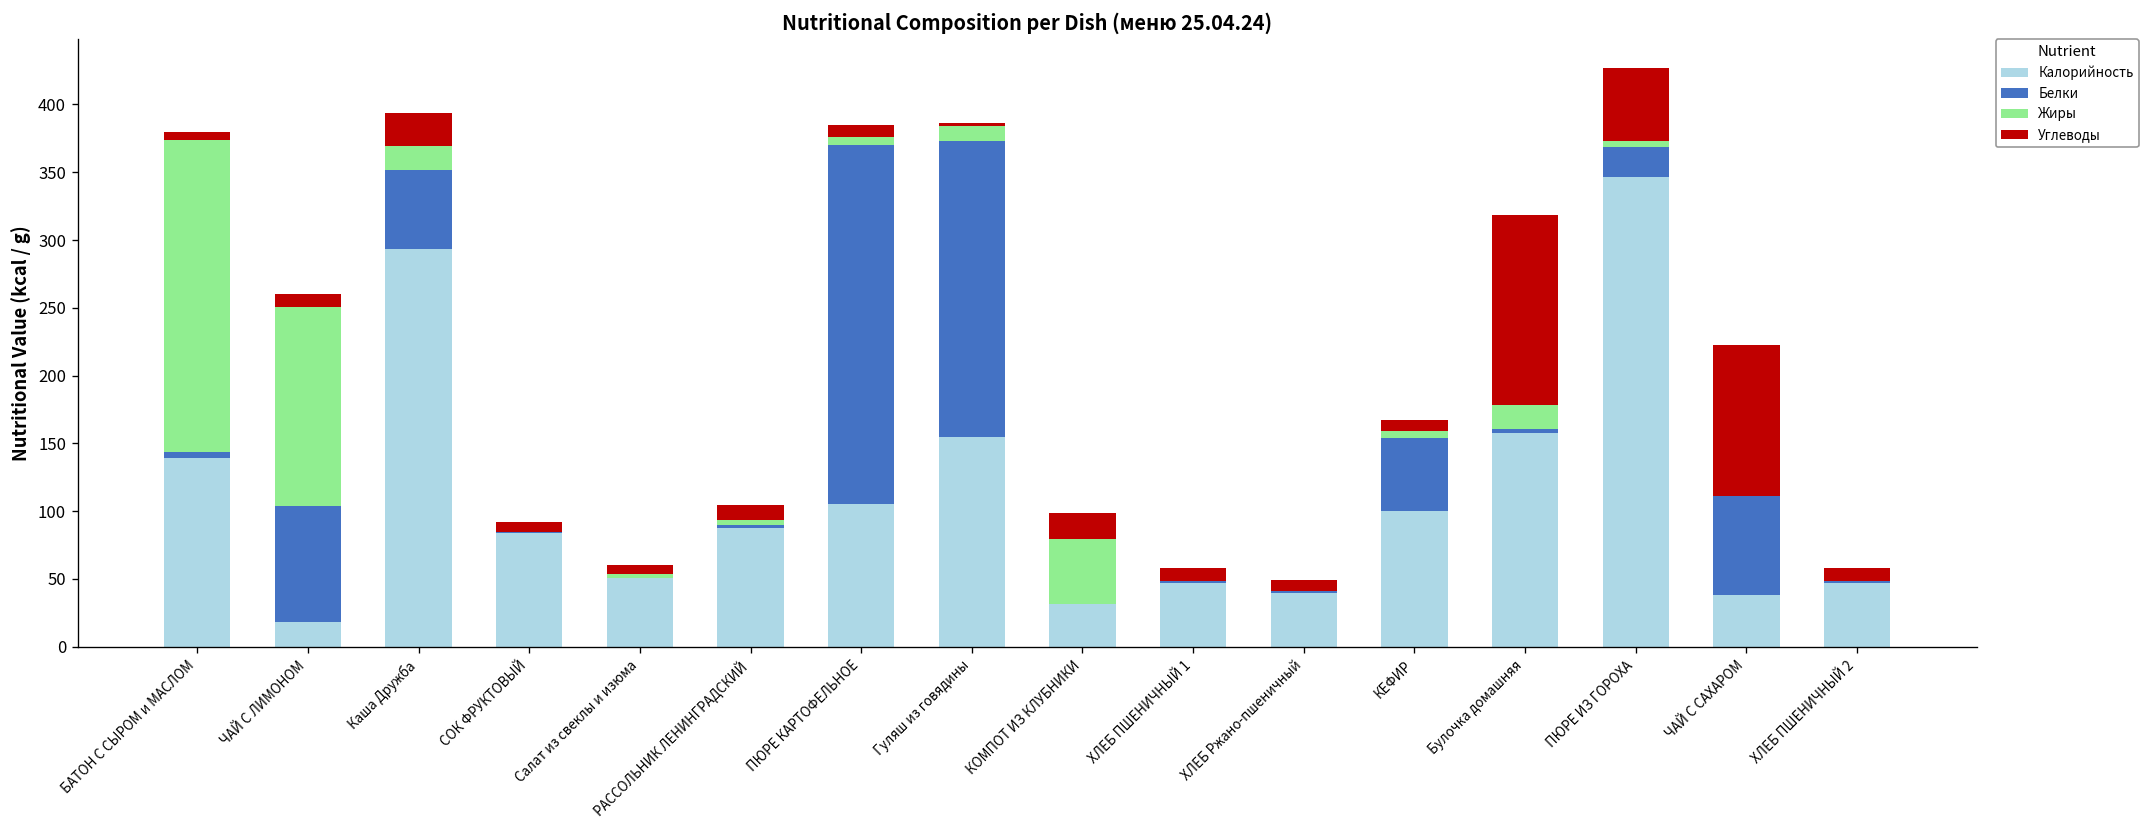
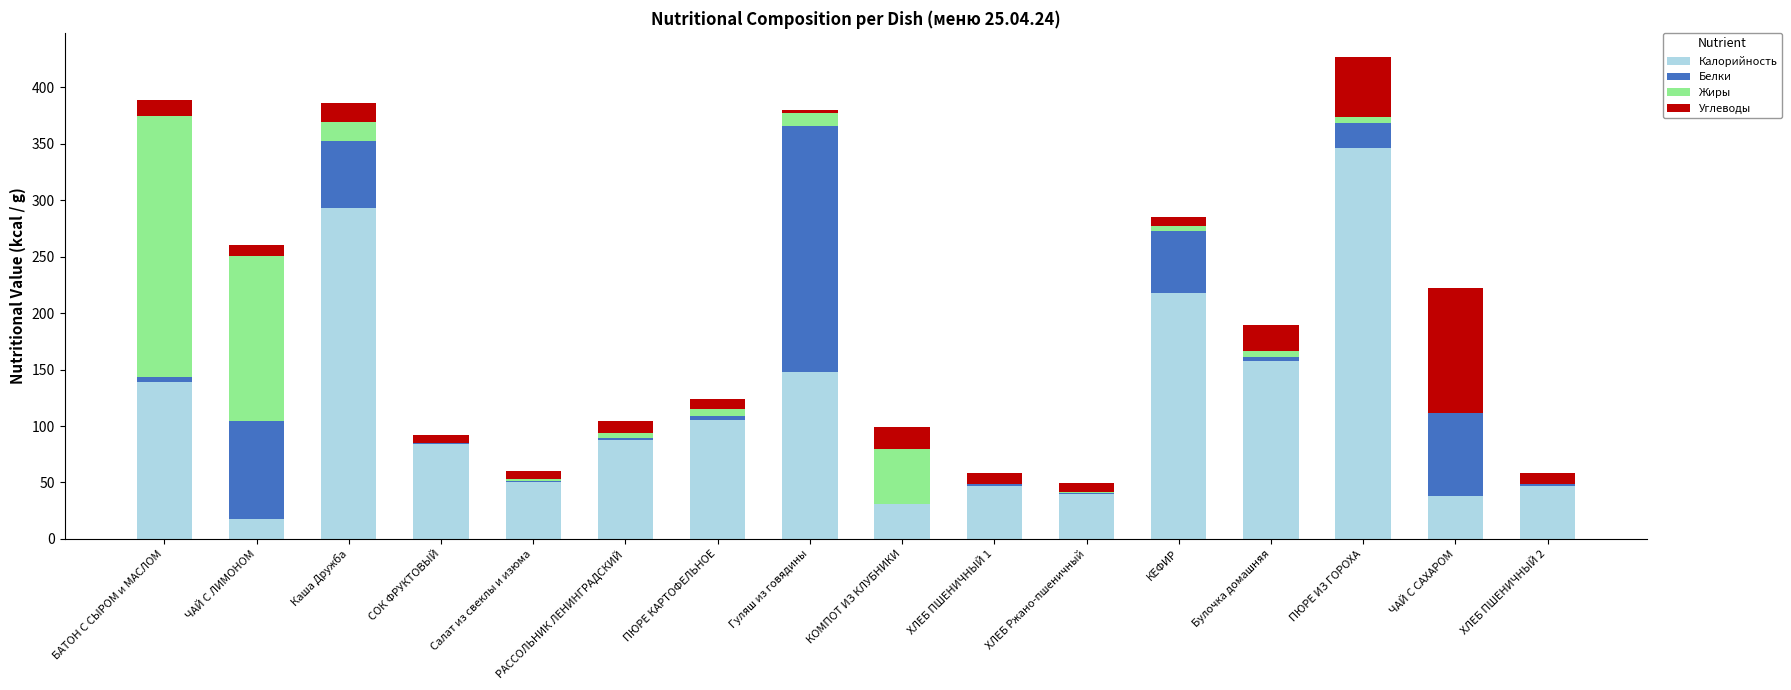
Углеводы, БАТОН С СЫРОМ и МАСЛОМ: 6 -> 15
Углеводы, Каша Дружба: 25 -> 17
Белки, ПЮРЕ КАРТОФЕЛЬНОЕ: 265 -> 4
Калорийность, Гуляш из говядины: 155 -> 148
Калорийность, КЕФИР: 100 -> 218
Жиры, Булочка домашняя: 17 -> 6
Углеводы, Булочка домашняя: 141 -> 23
